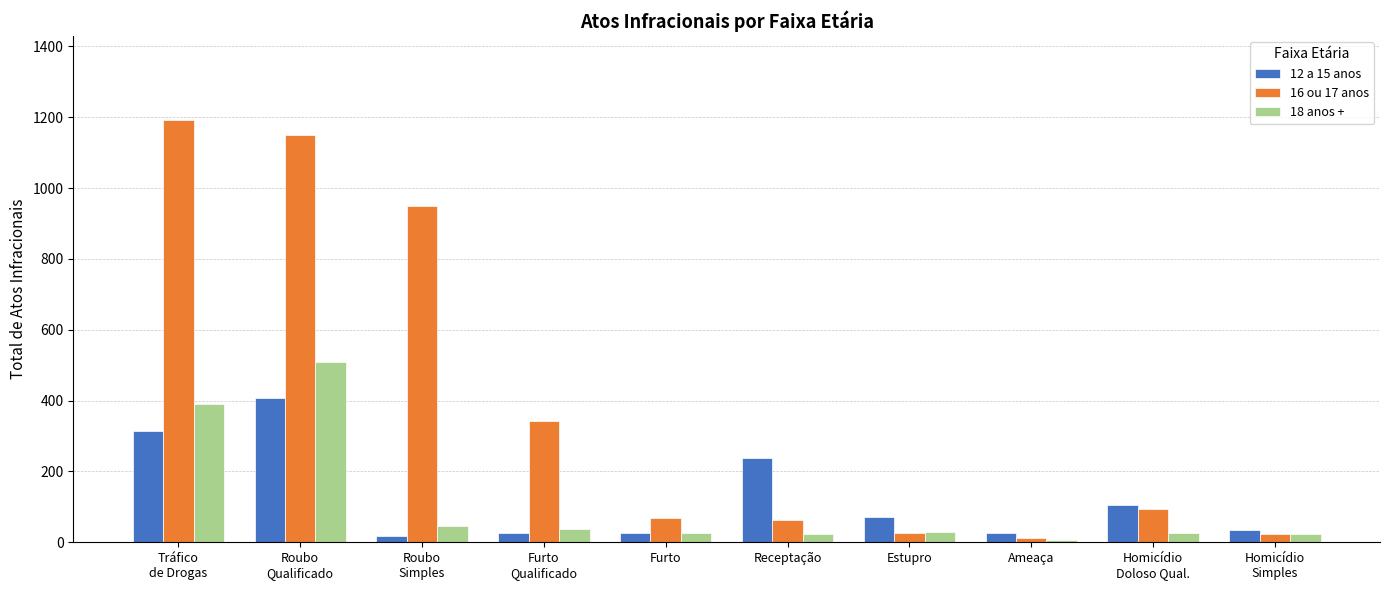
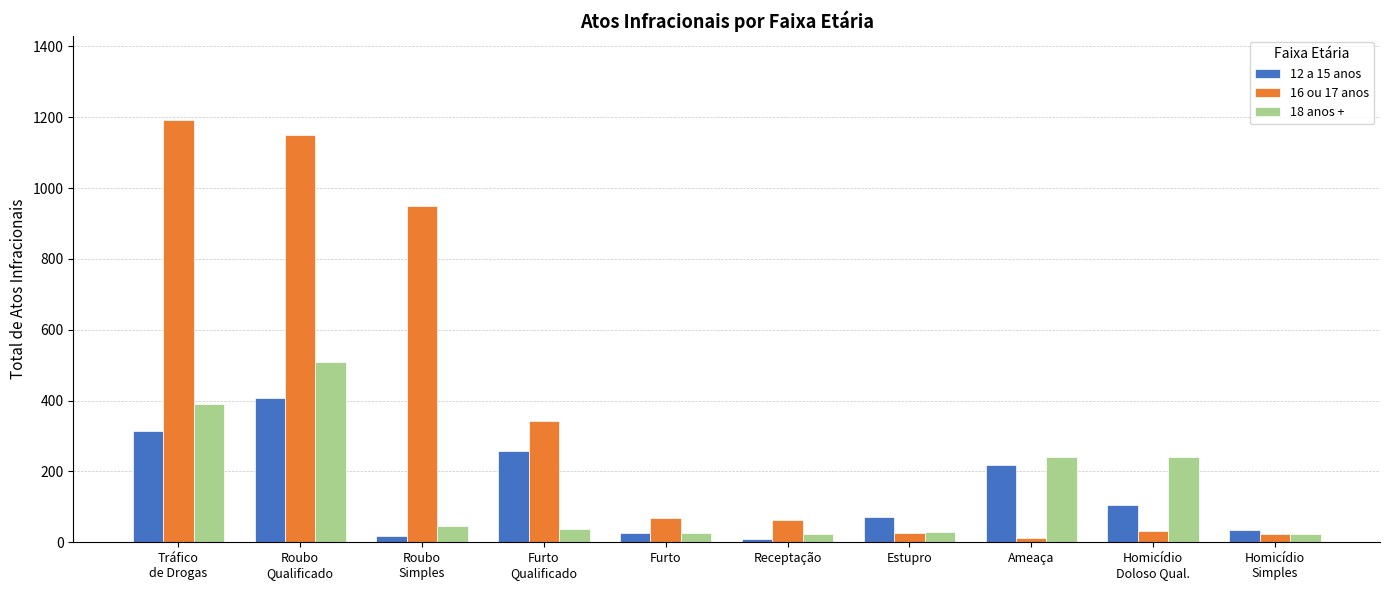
12 a 15 anos, Furto Qualificado: 30 -> 260
12 a 15 anos, Receptação: 240 -> 10
12 a 15 anos, Ameaça: 30 -> 220
18 anos +, Ameaça: 10 -> 240
16 ou 17 anos, Homicídio Doloso Qual.: 90 -> 30
18 anos +, Homicídio Doloso Qual.: 30 -> 240
